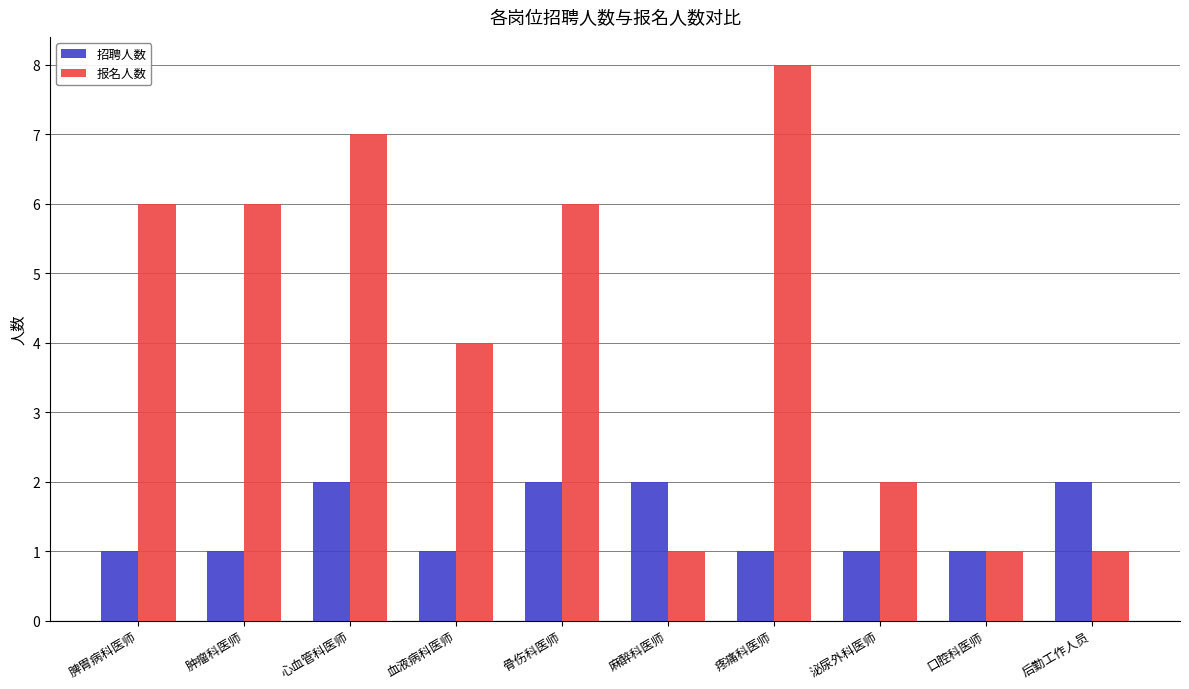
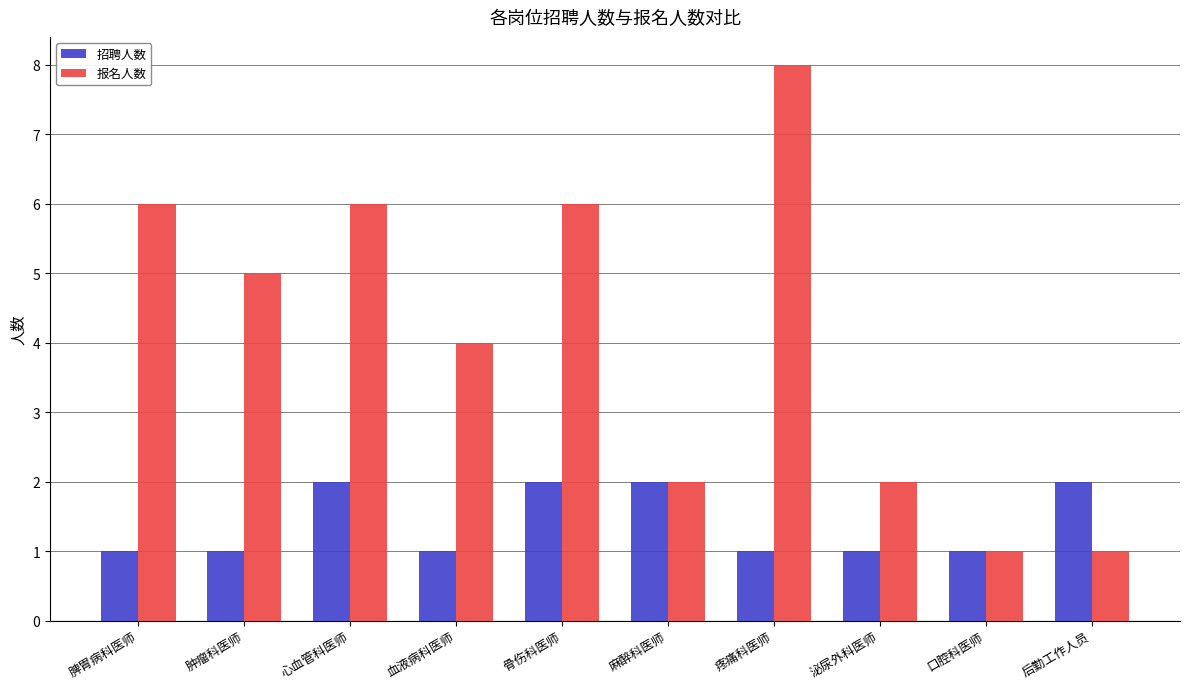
报名人数, 肿瘤科医师: 6 -> 5
报名人数, 心血管科医师: 7 -> 6
报名人数, 麻醉科医师: 1 -> 2
